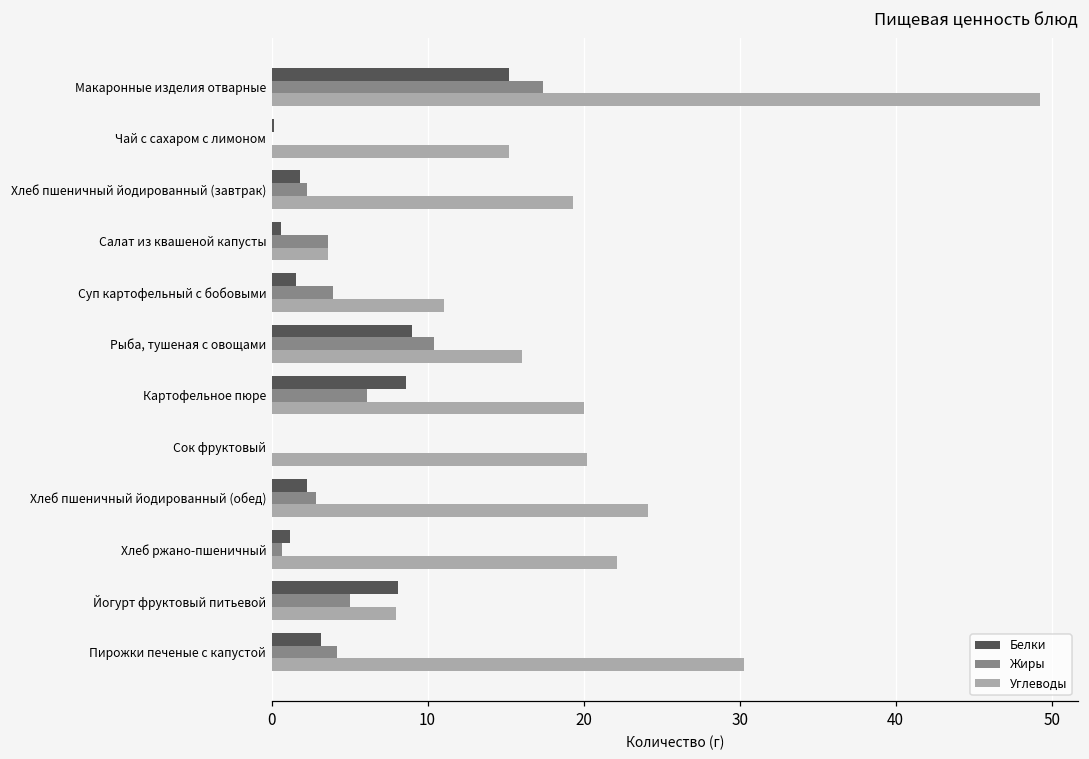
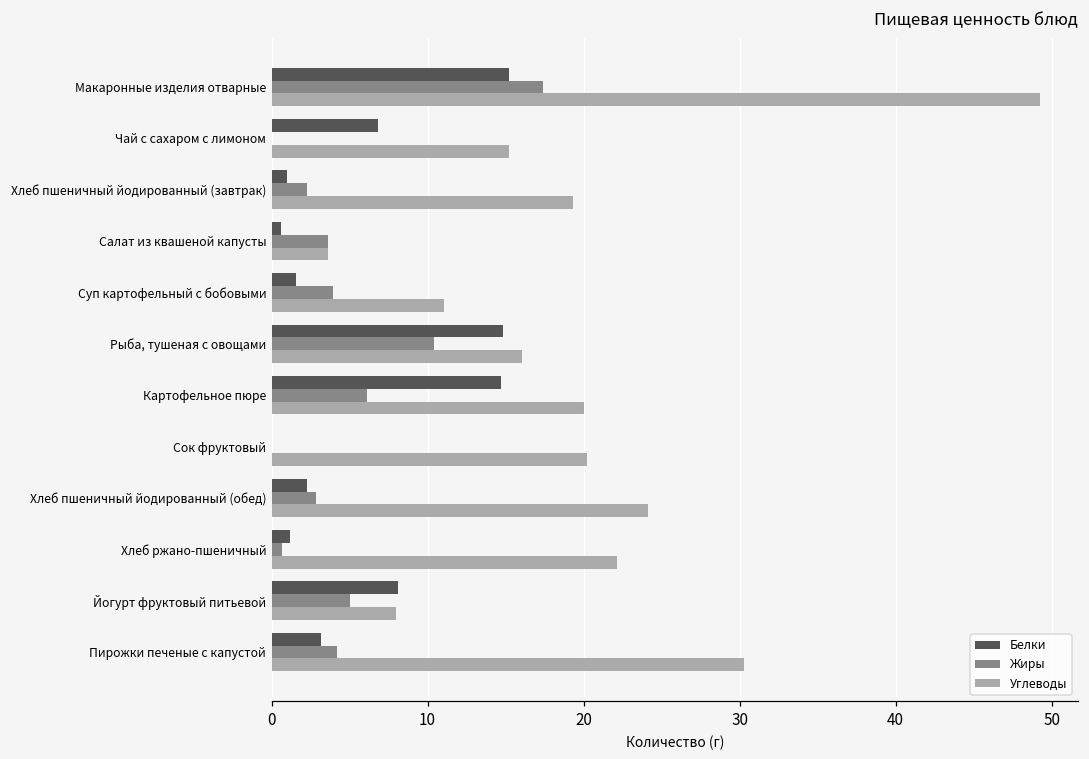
Белки, Чай с сахаром с лимоном: 0.1 -> 6.9
Белки, Хлеб пшеничный йодированный (завтрак): 1.8 -> 1.0
Белки, Рыба, тушеная с овощами: 9.0 -> 14.8
Белки, Картофельное пюре: 8.6 -> 14.7
